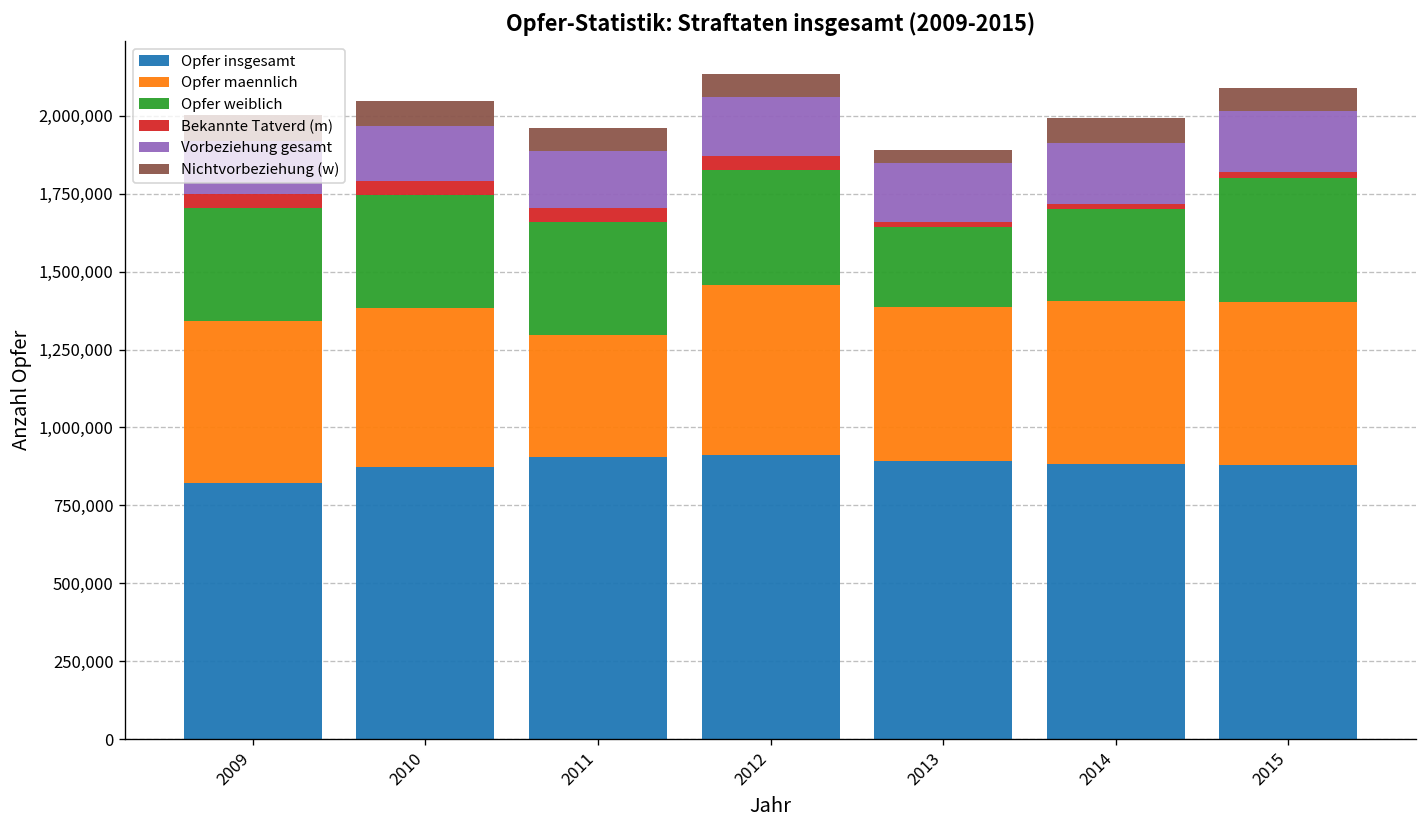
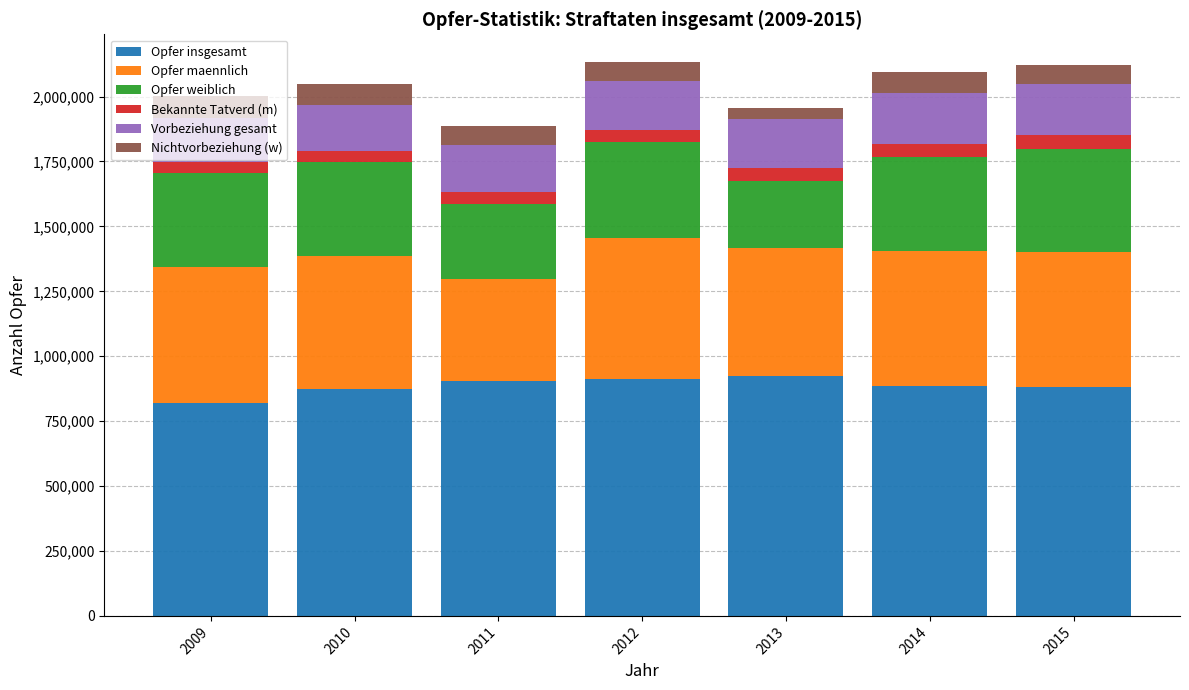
Opfer weiblich, 2011: 360,000 -> 290,000
Opfer insgesamt, 2013: 890,000 -> 920,000
Bekannte Tatverd (m), 2013: 20,000 -> 50,000
Opfer weiblich, 2014: 300,000 -> 360,000
Bekannte Tatverd (m), 2014: 20,000 -> 50,000
Bekannte Tatverd (m), 2015: 20,000 -> 50,000
